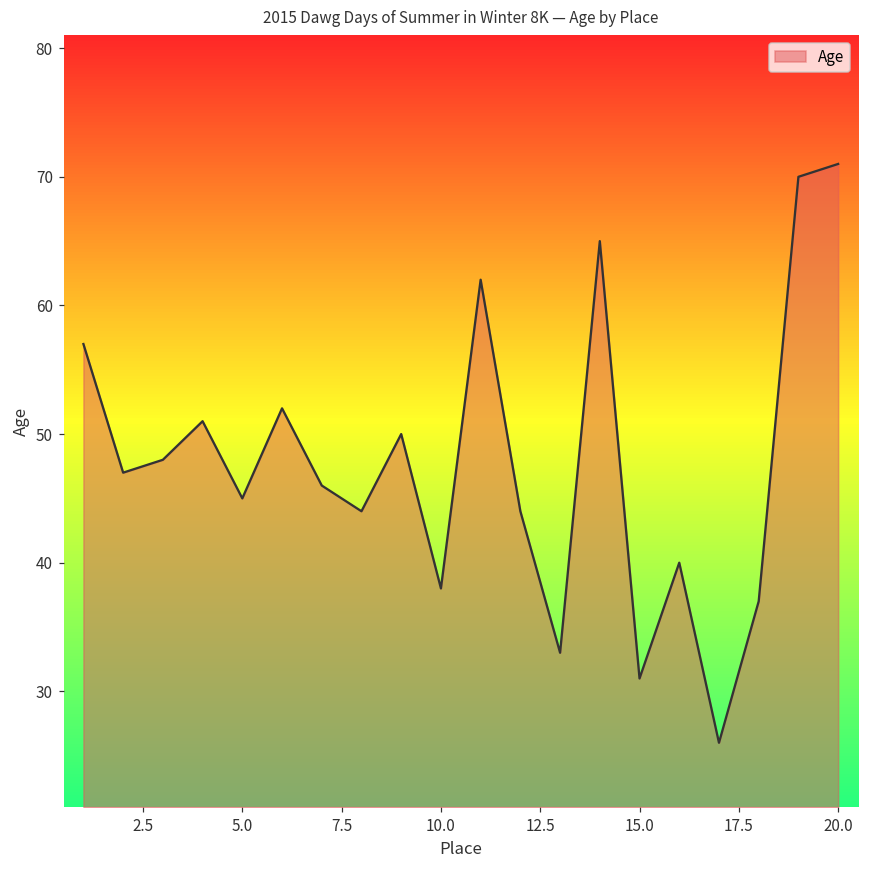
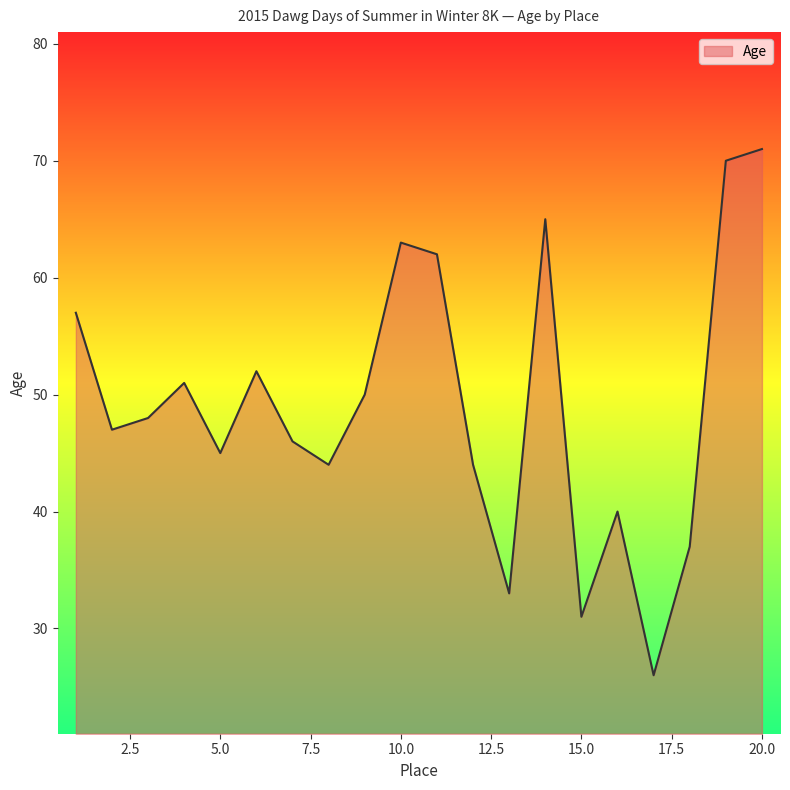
10.0: 38 -> 63
